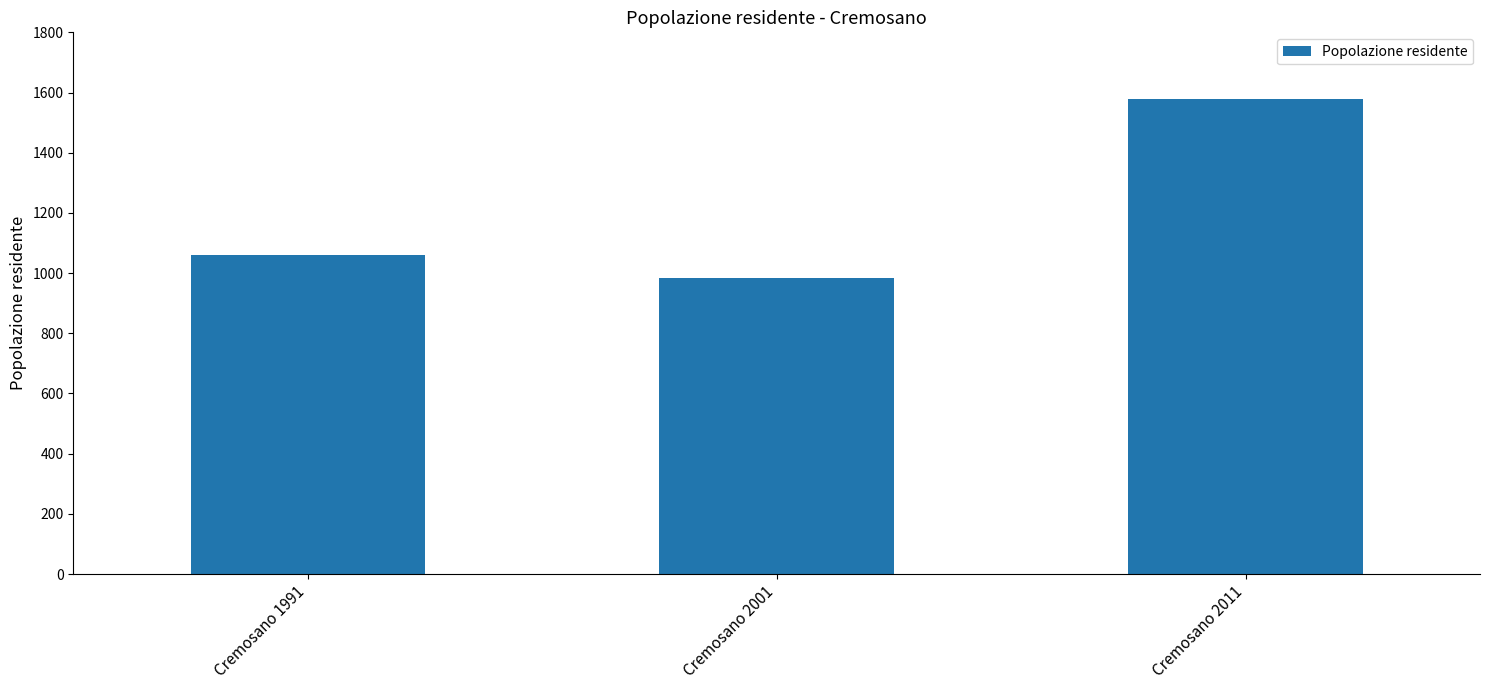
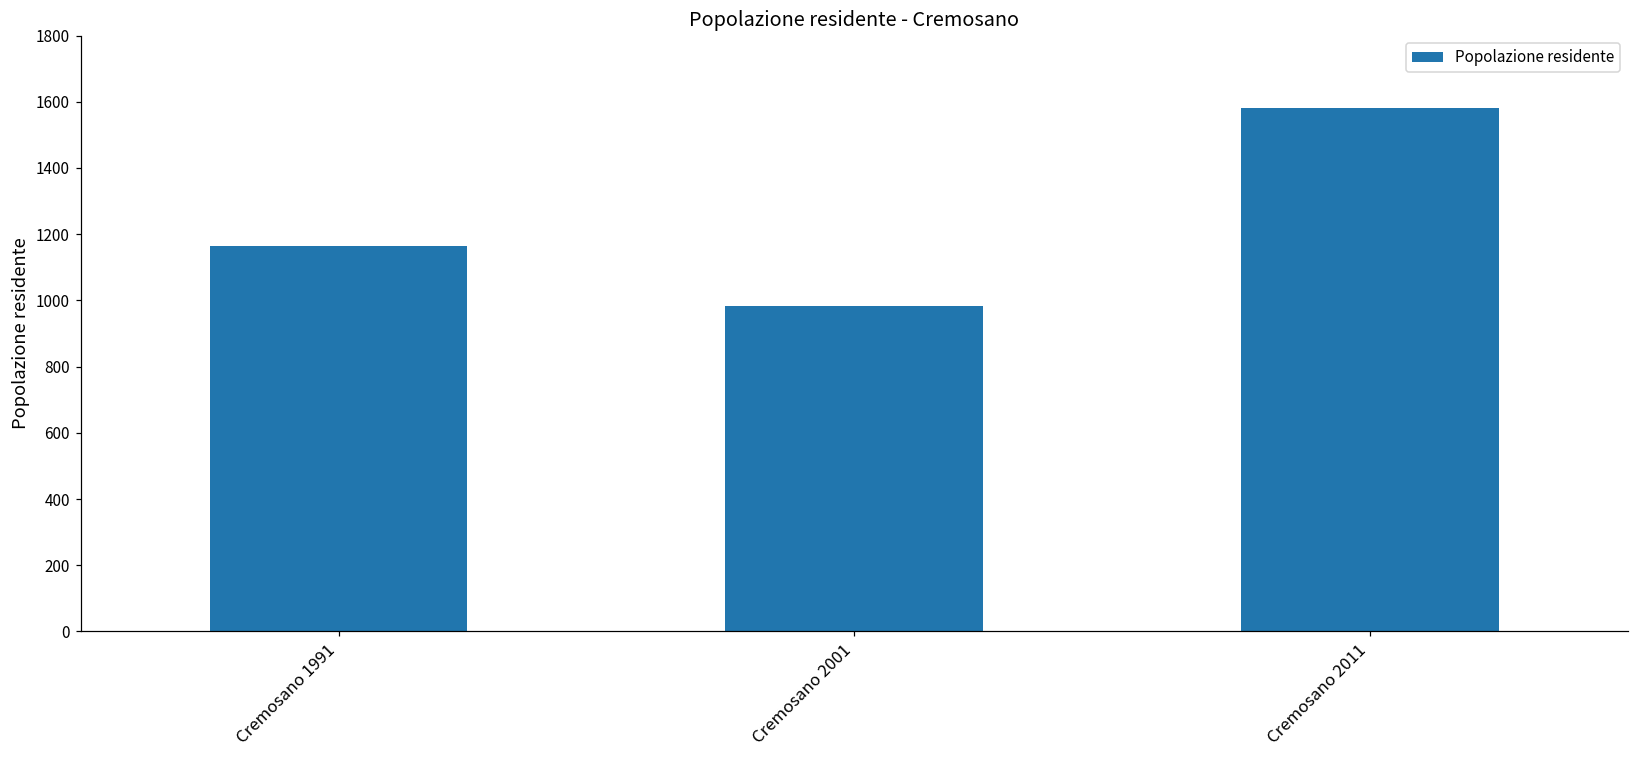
Cremosano 1991: 1060 -> 1160
